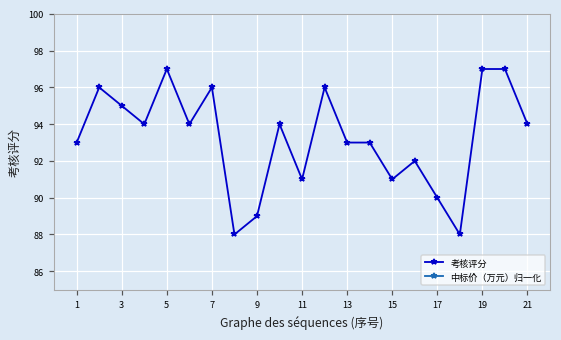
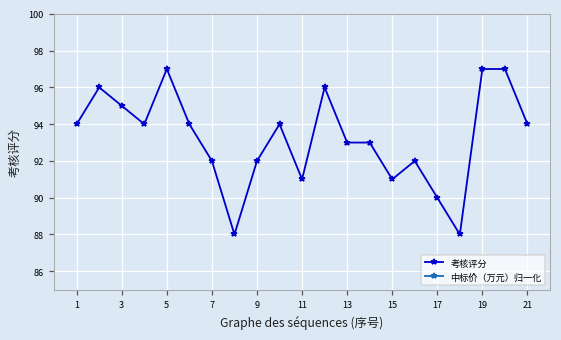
考核评分, 1: 93 -> 94
考核评分, 7: 96 -> 92
考核评分, 9: 89 -> 92
